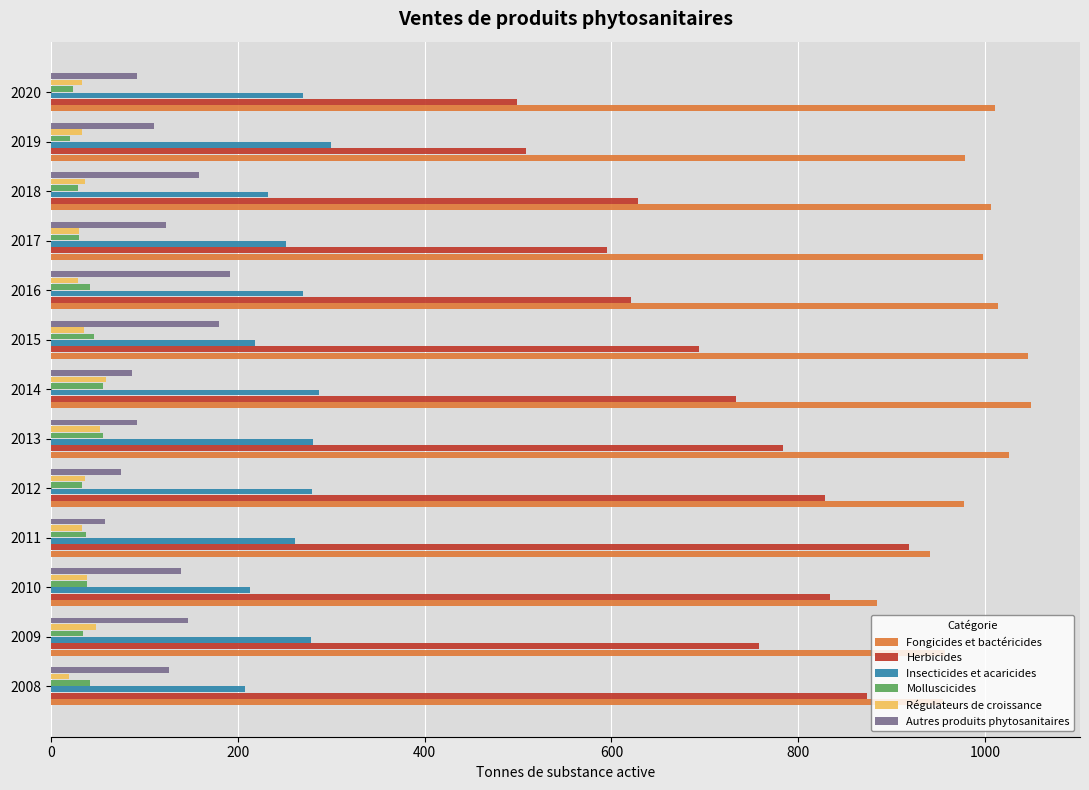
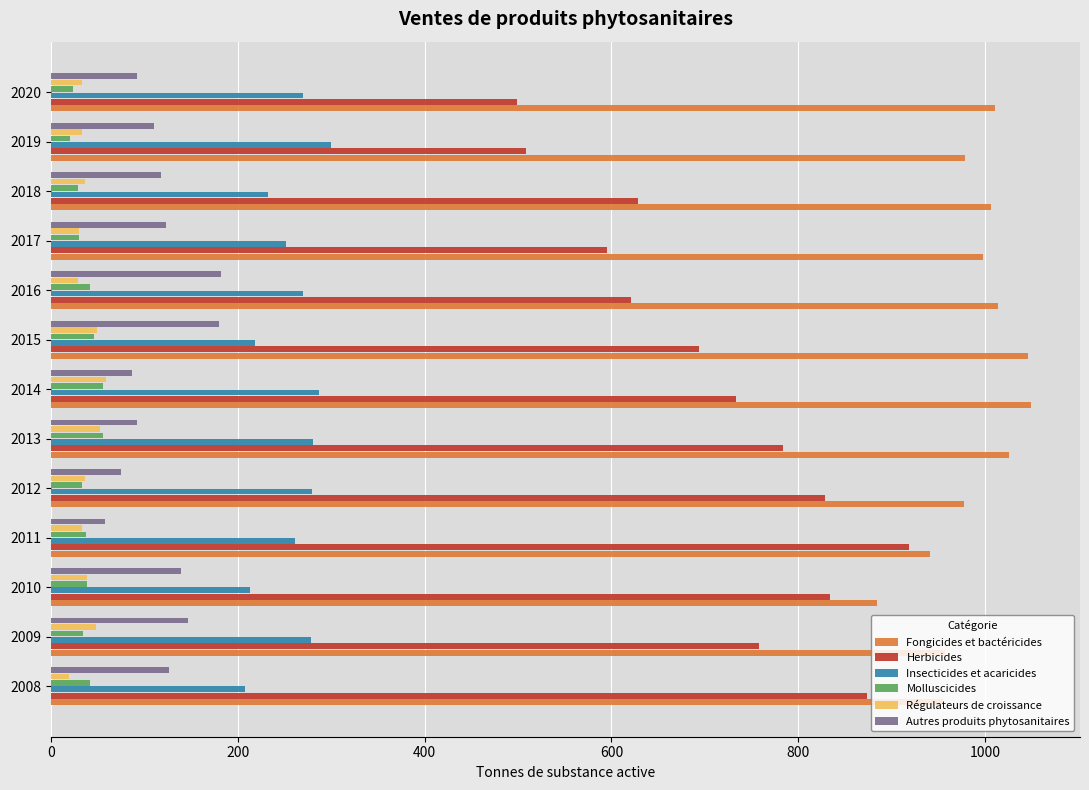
Autres produits phytosanitaires, 2018: 160 -> 120
Autres produits phytosanitaires, 2016: 190 -> 180
Régulateurs de croissance, 2015: 40 -> 50
